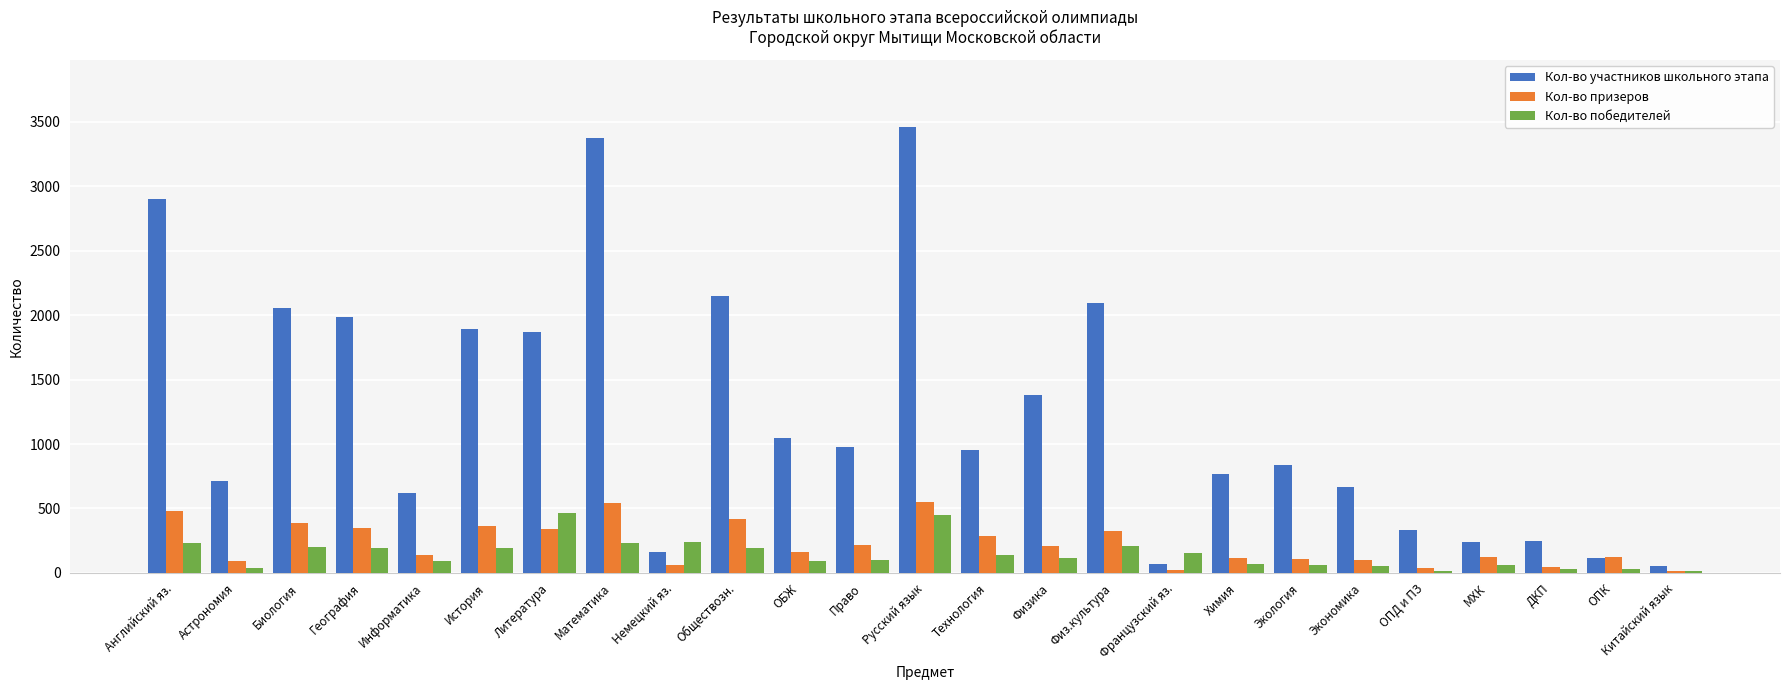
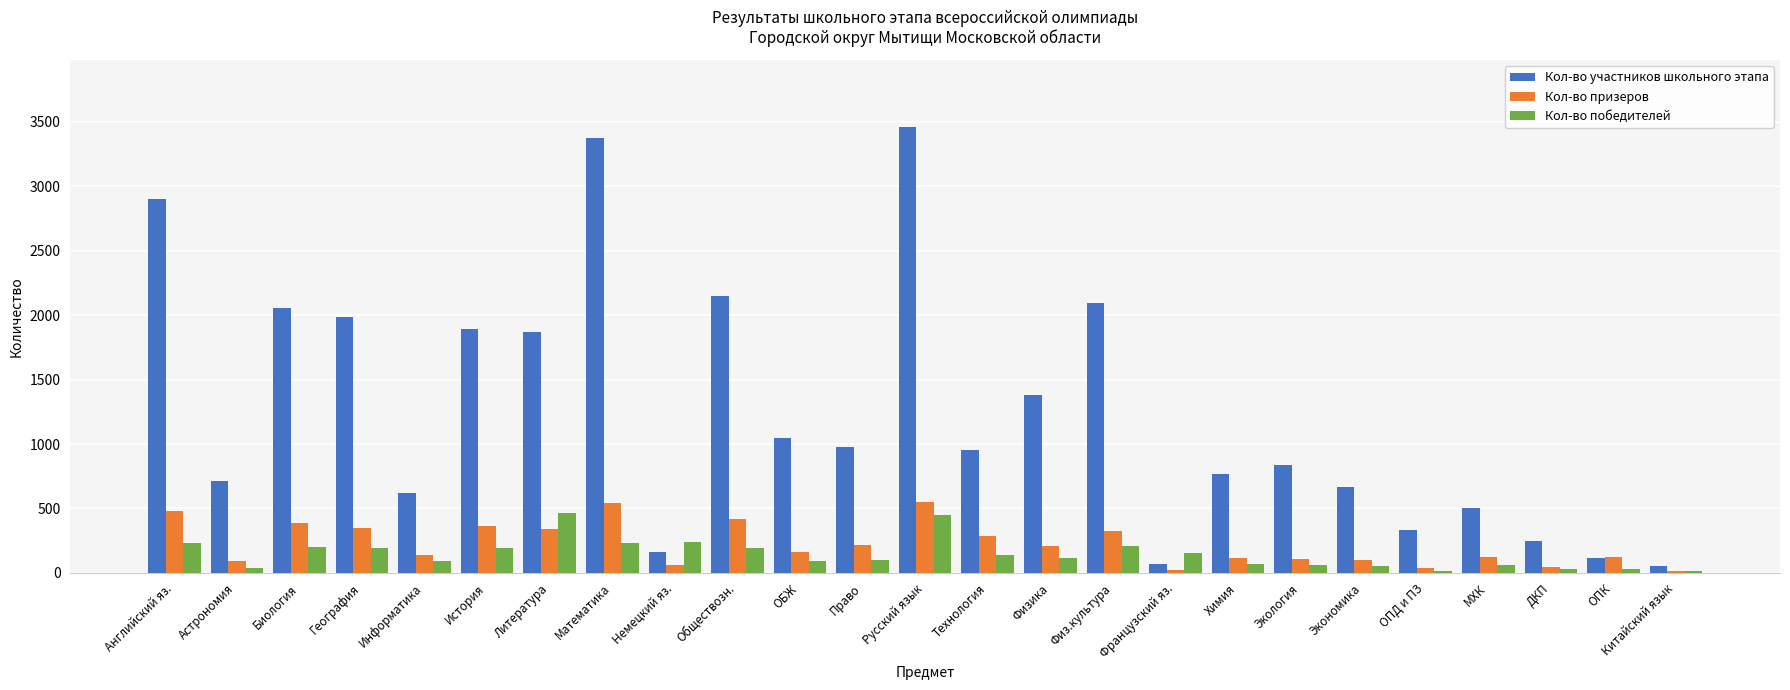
Кол-во участников школьного этапа, МХК: 240 -> 500
